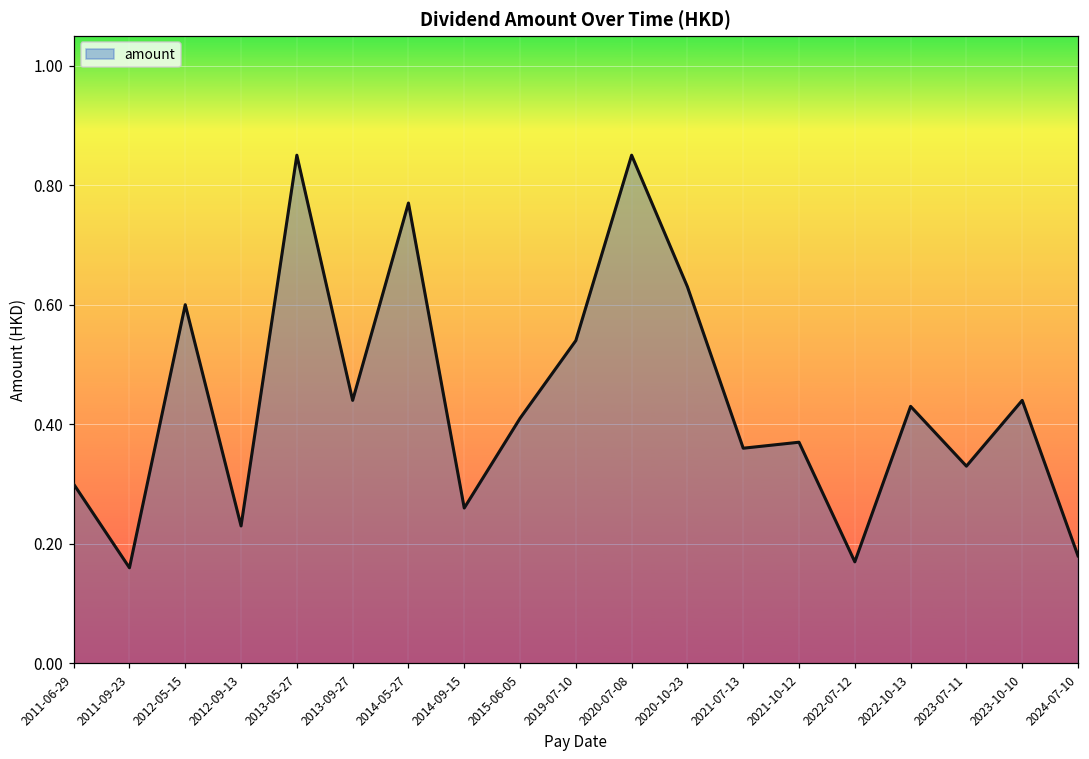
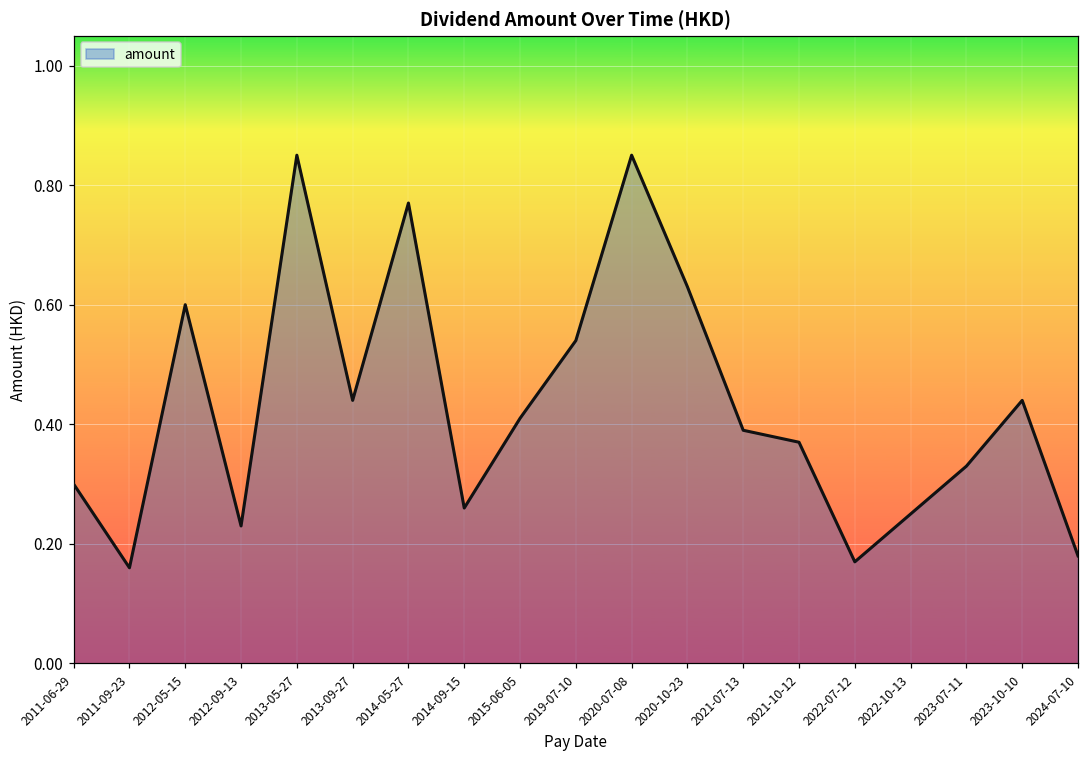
2021-07-13: 0.36 -> 0.39
2022-10-13: 0.43 -> 0.25
